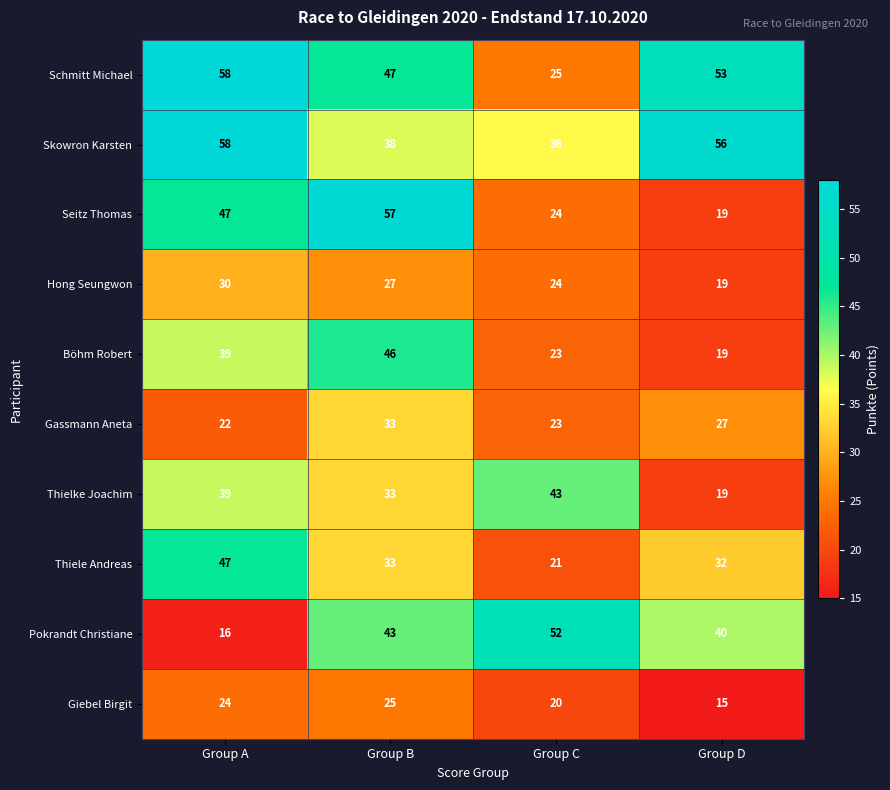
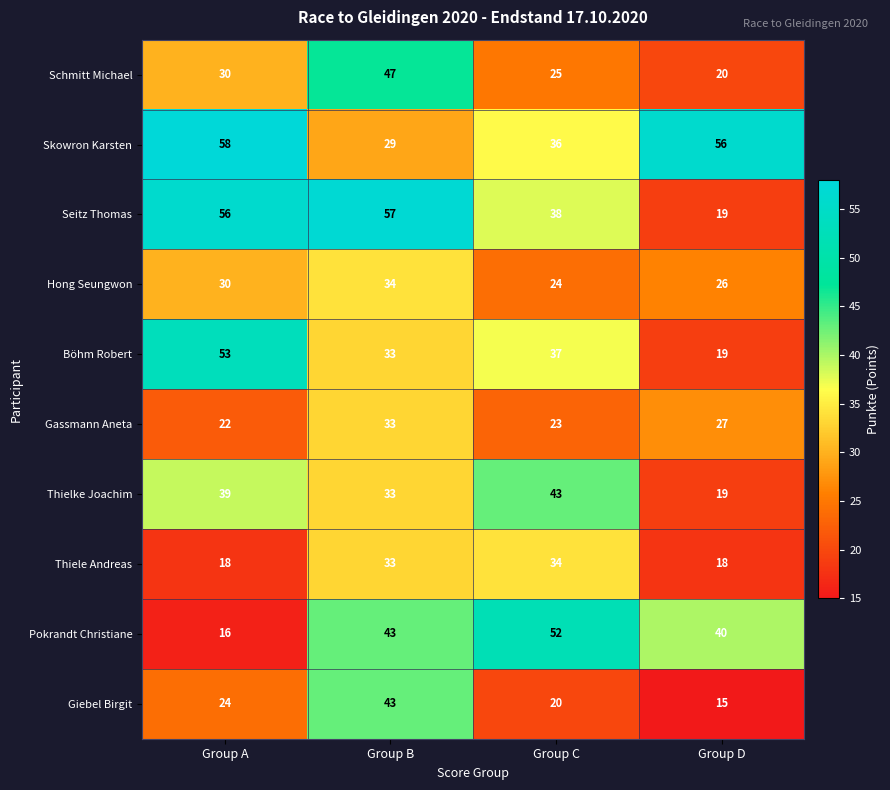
Schmitt Michael, Group A: 58 -> 30
Schmitt Michael, Group D: 53 -> 20
Skowron Karsten, Group B: 38 -> 29
Seitz Thomas, Group A: 47 -> 56
Seitz Thomas, Group C: 24 -> 38
Hong Seungwon, Group B: 27 -> 34
Hong Seungwon, Group D: 19 -> 26
Böhm Robert, Group A: 39 -> 53
Böhm Robert, Group B: 46 -> 33
Böhm Robert, Group C: 23 -> 37
Thiele Andreas, Group A: 47 -> 18
Thiele Andreas, Group C: 21 -> 34
Thiele Andreas, Group D: 32 -> 18
Giebel Birgit, Group B: 25 -> 43
